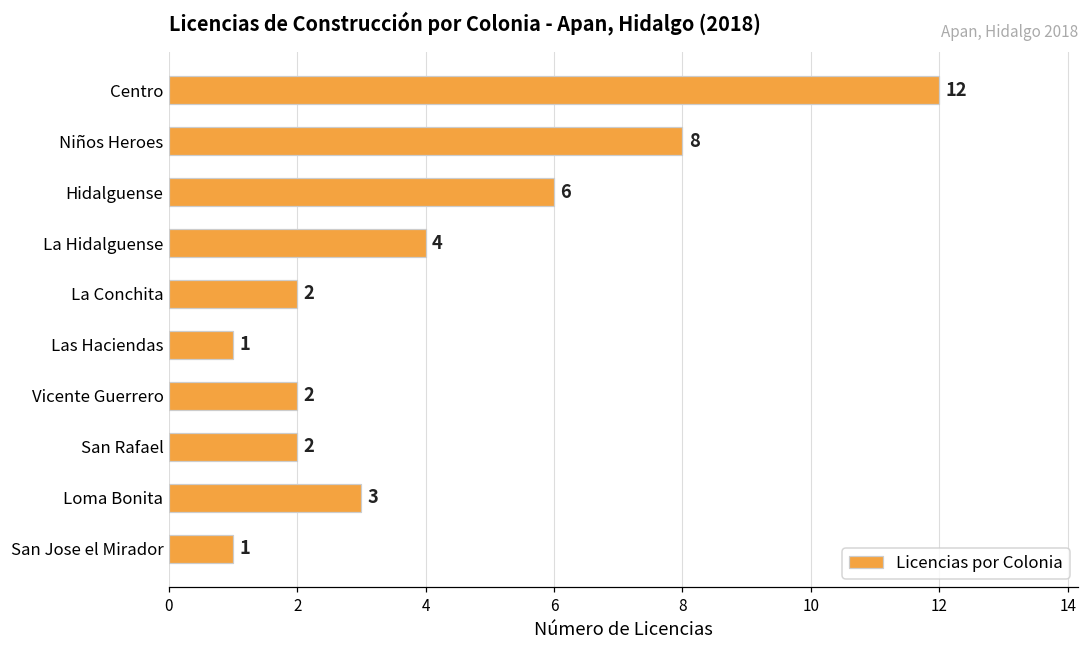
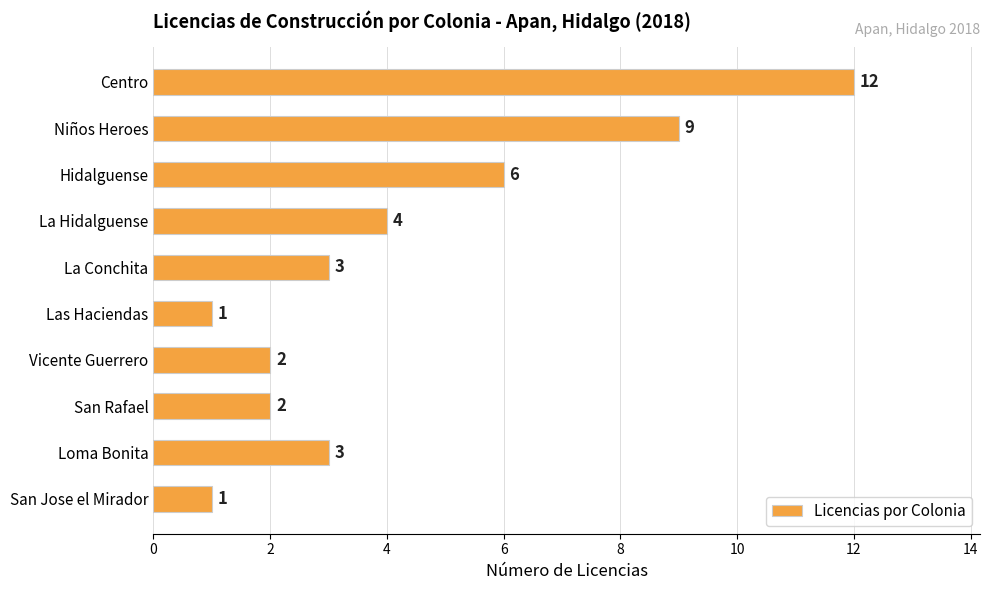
Niños Heroes: 8 -> 9
La Conchita: 2 -> 3
